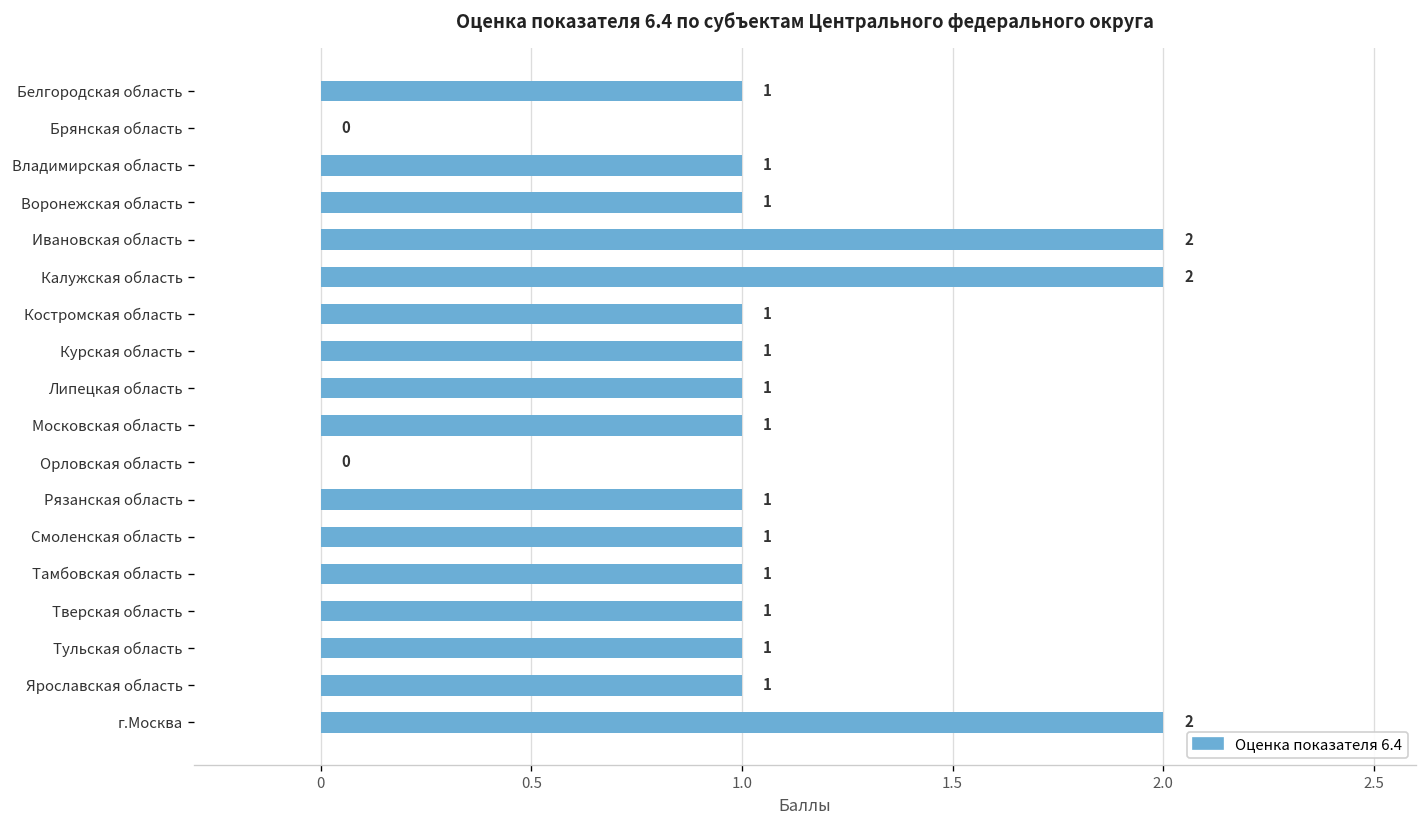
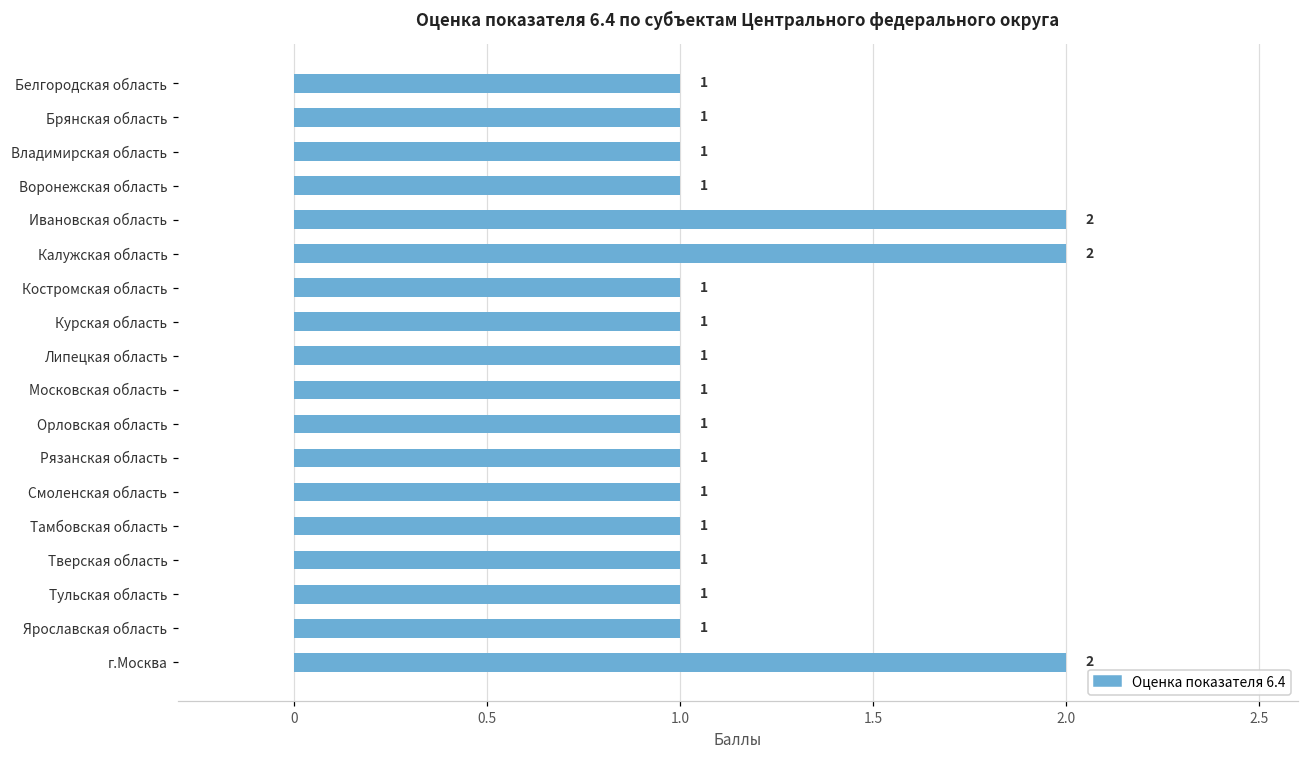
Брянская область: 0 -> 1
Орловская область: 0 -> 1
